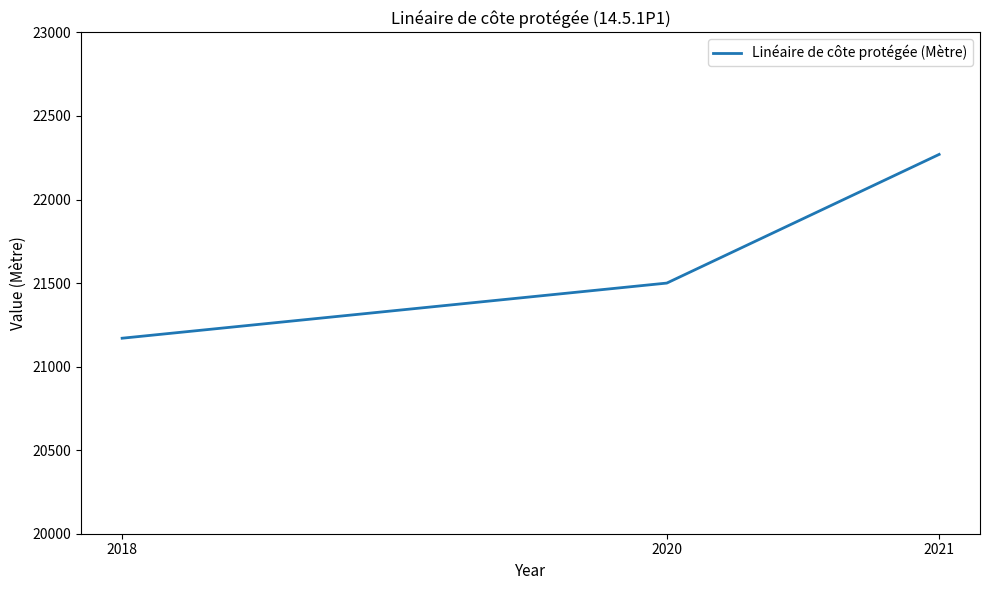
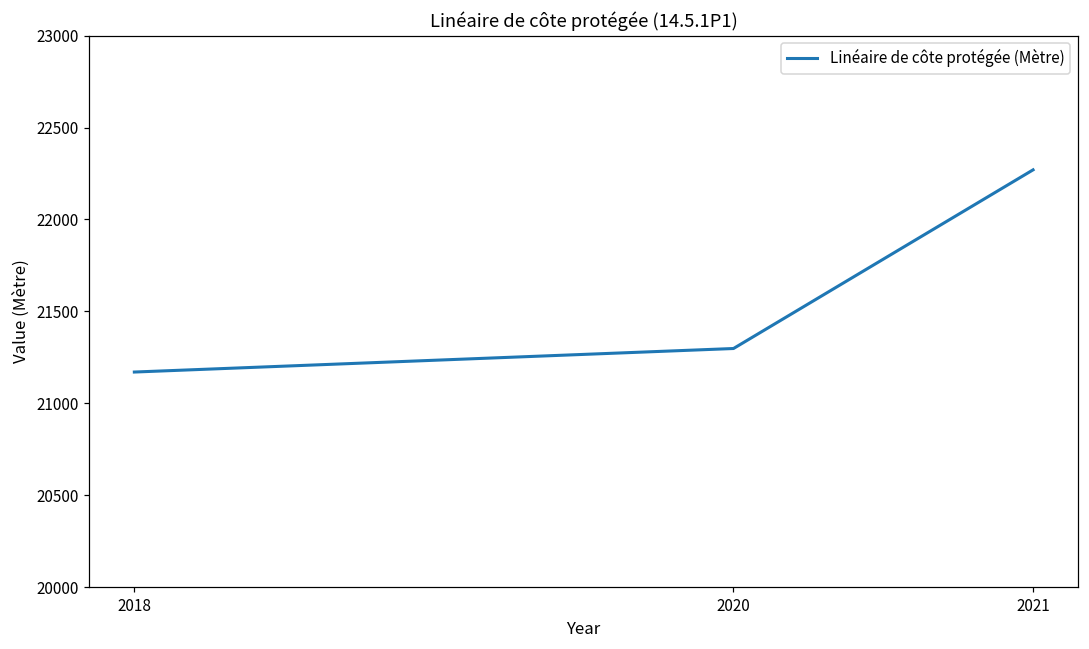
2020: 21500 -> 21300
